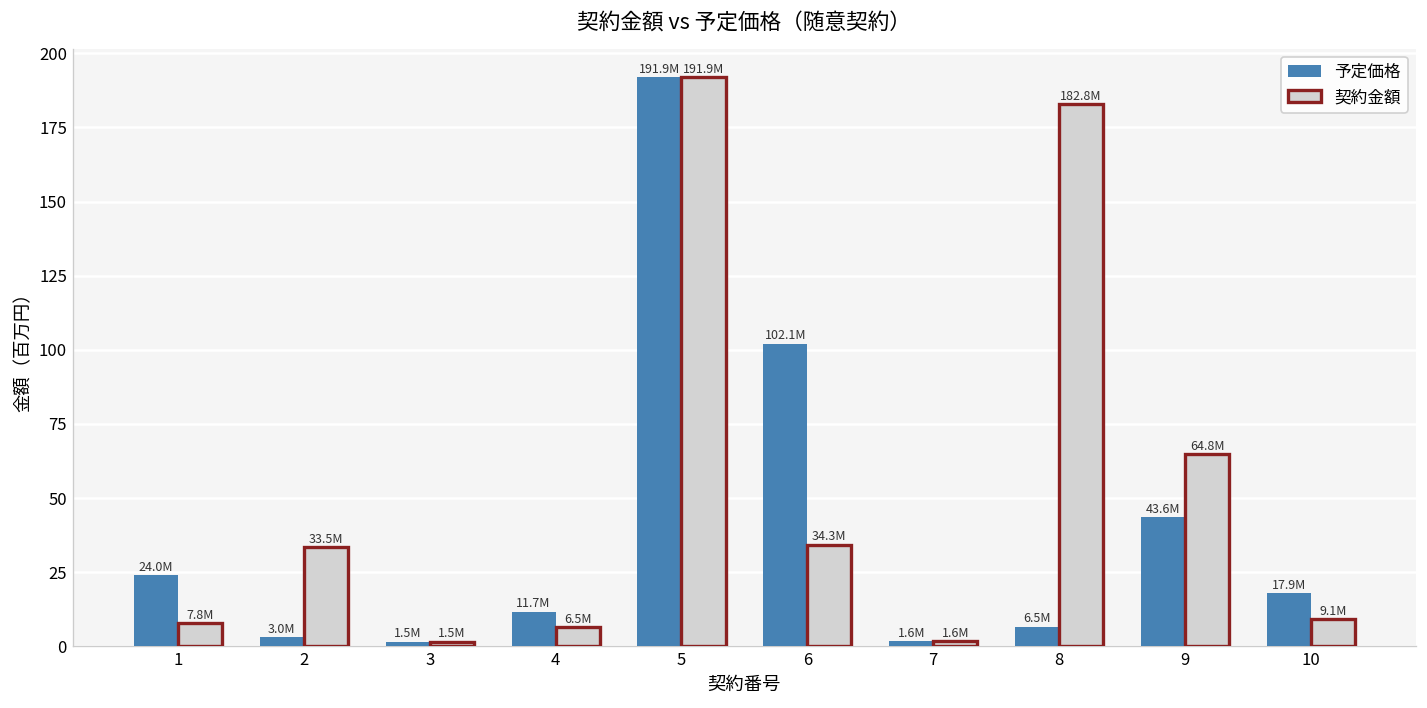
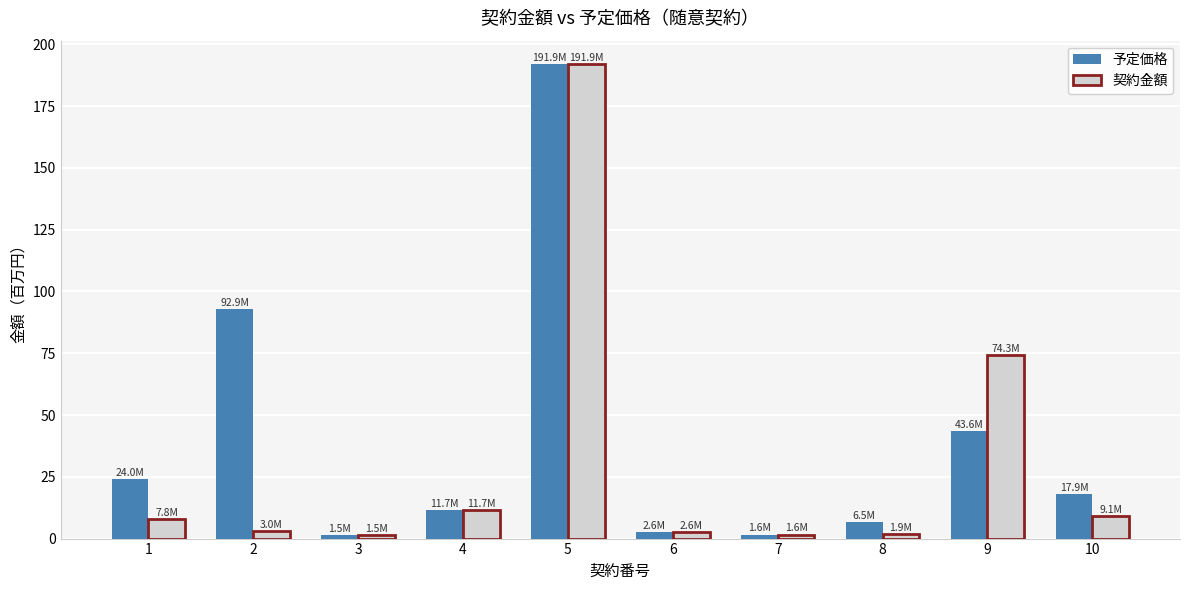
予定価格, 2: 3.0M -> 92.9M
契約金額, 2: 33.5M -> 3.0M
契約金額, 4: 6.5M -> 11.7M
予定価格, 6: 102.1M -> 2.6M
契約金額, 6: 34.3M -> 2.6M
契約金額, 8: 182.8M -> 1.9M
契約金額, 9: 64.8M -> 74.3M
